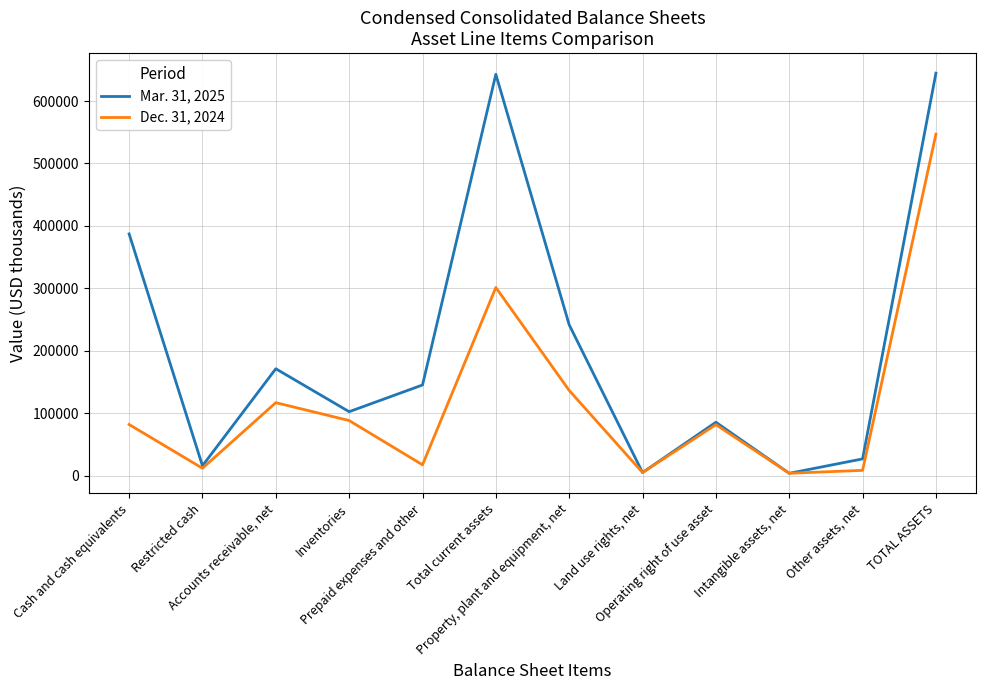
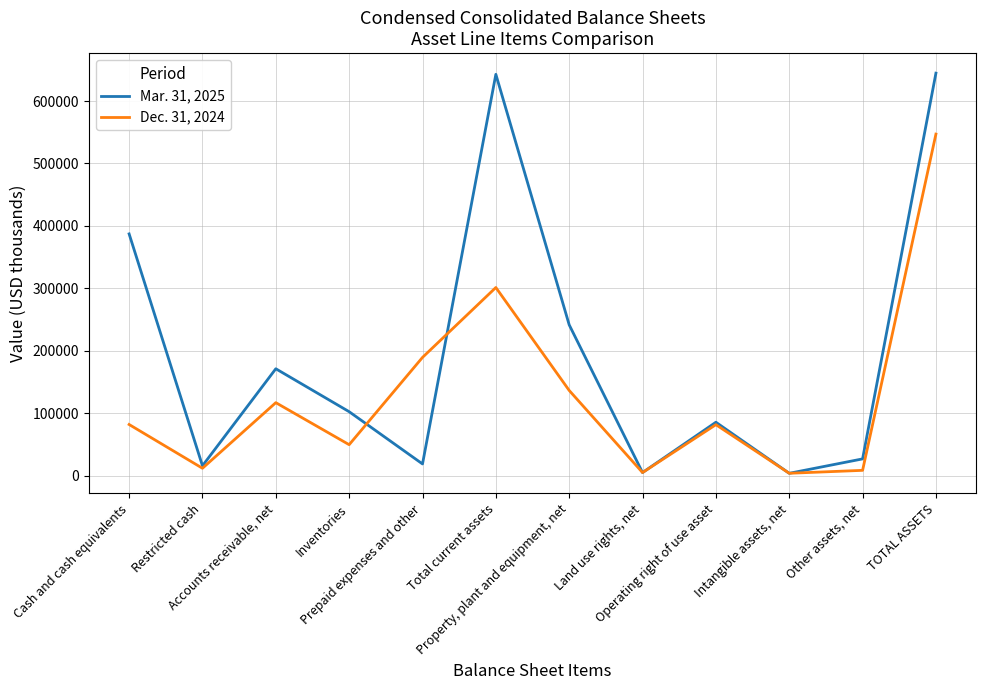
Dec. 31, 2024, Inventories: 90000 -> 50000
Mar. 31, 2025, Prepaid expenses and other: 150000 -> 20000
Dec. 31, 2024, Prepaid expenses and other: 20000 -> 190000
